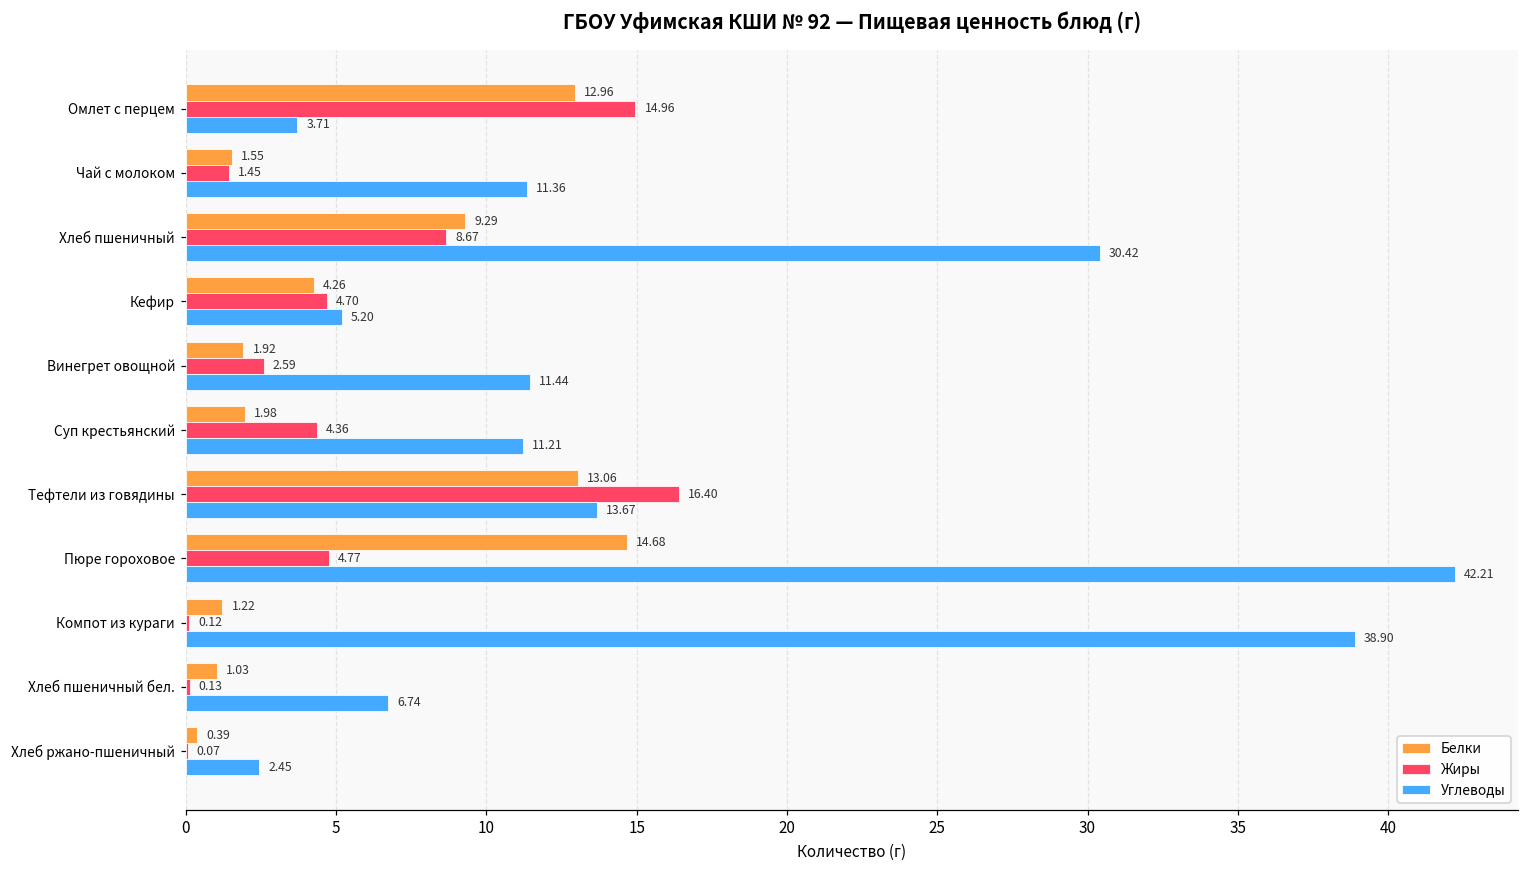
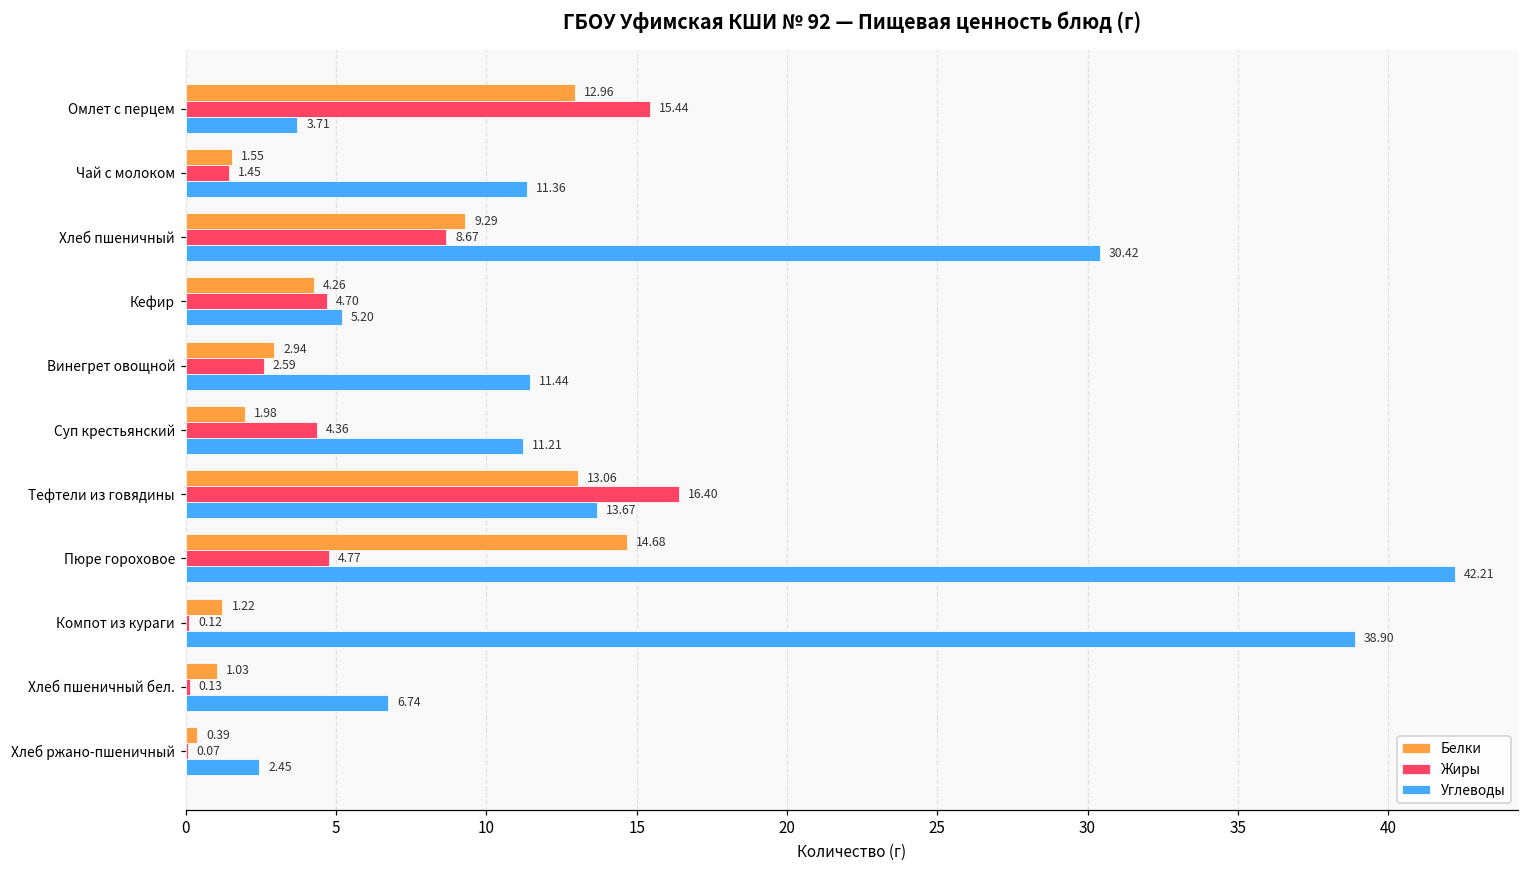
Жиры, Омлет с перцем: 14.96 -> 15.44
Белки, Винегрет овощной: 1.92 -> 2.94
